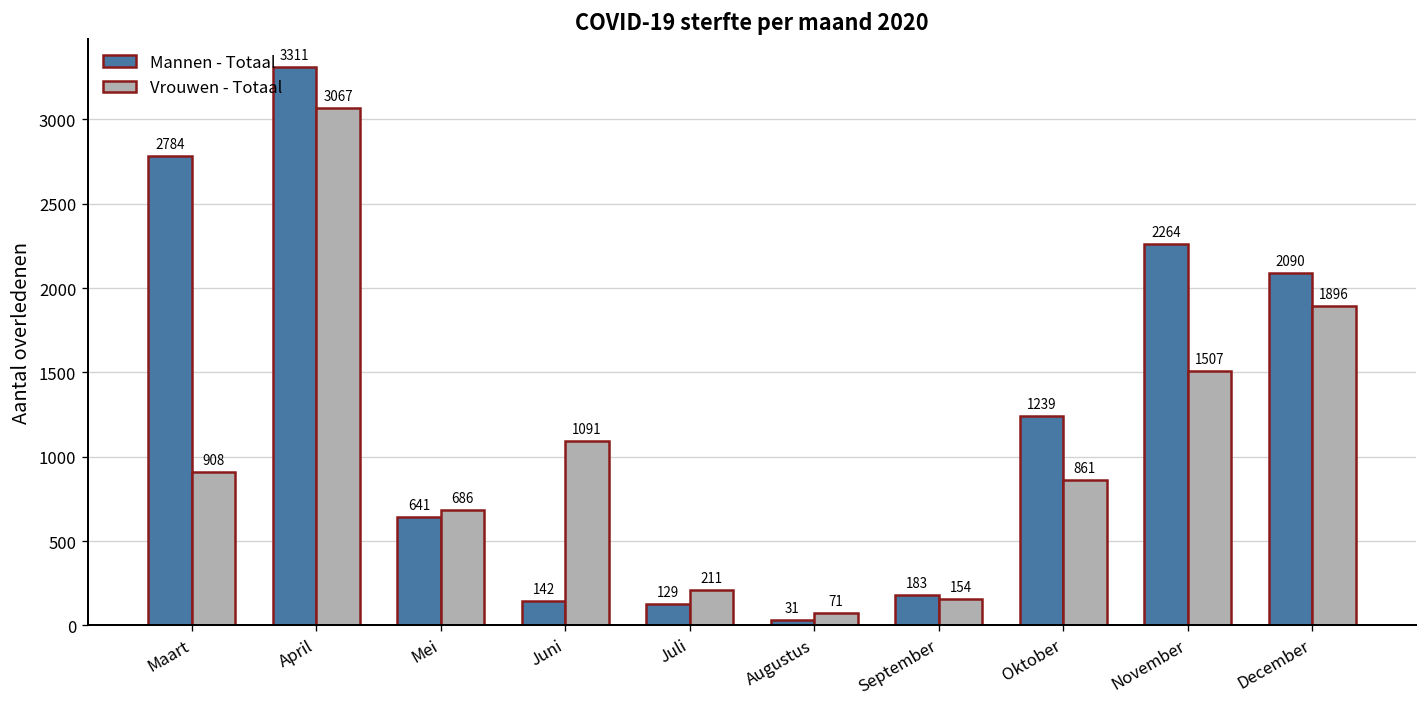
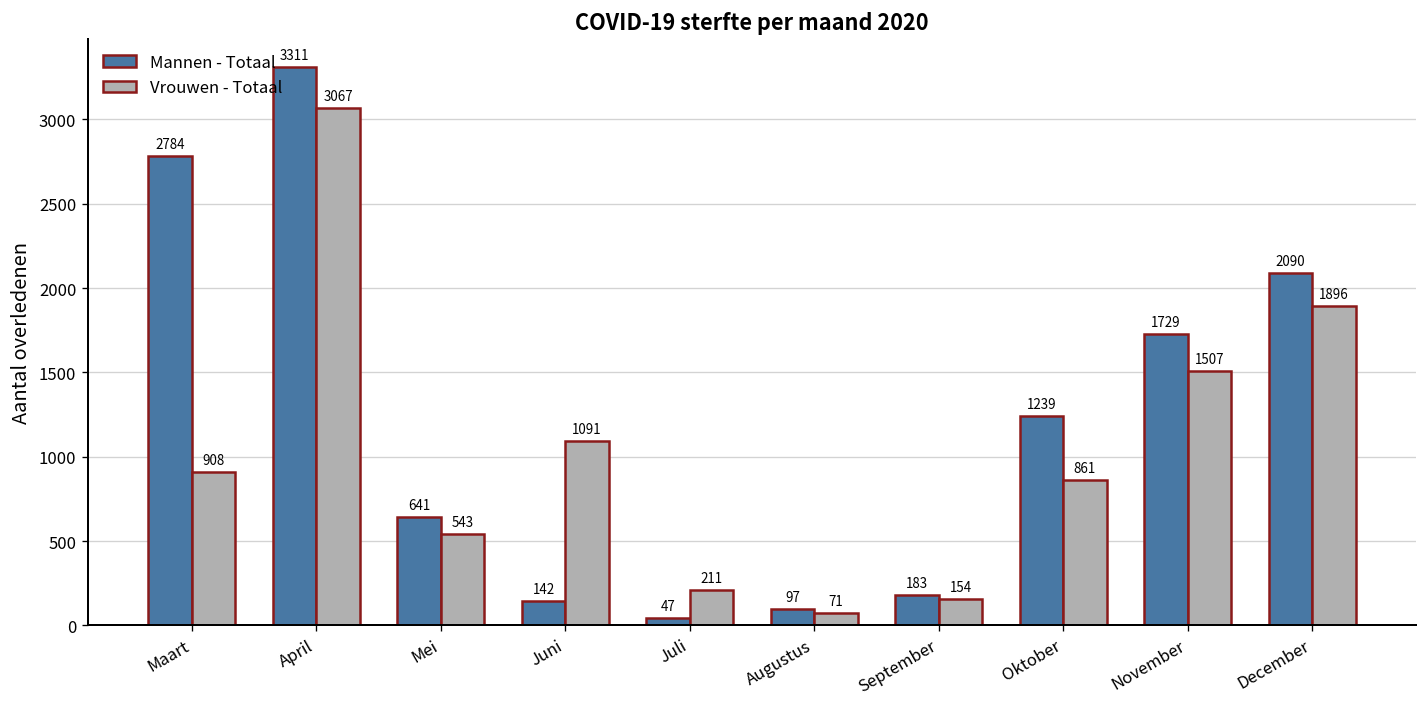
Vrouwen - Totaal, Mei: 686 -> 543
Mannen - Totaal, Juli: 129 -> 47
Mannen - Totaal, Augustus: 31 -> 97
Mannen - Totaal, November: 2264 -> 1729
